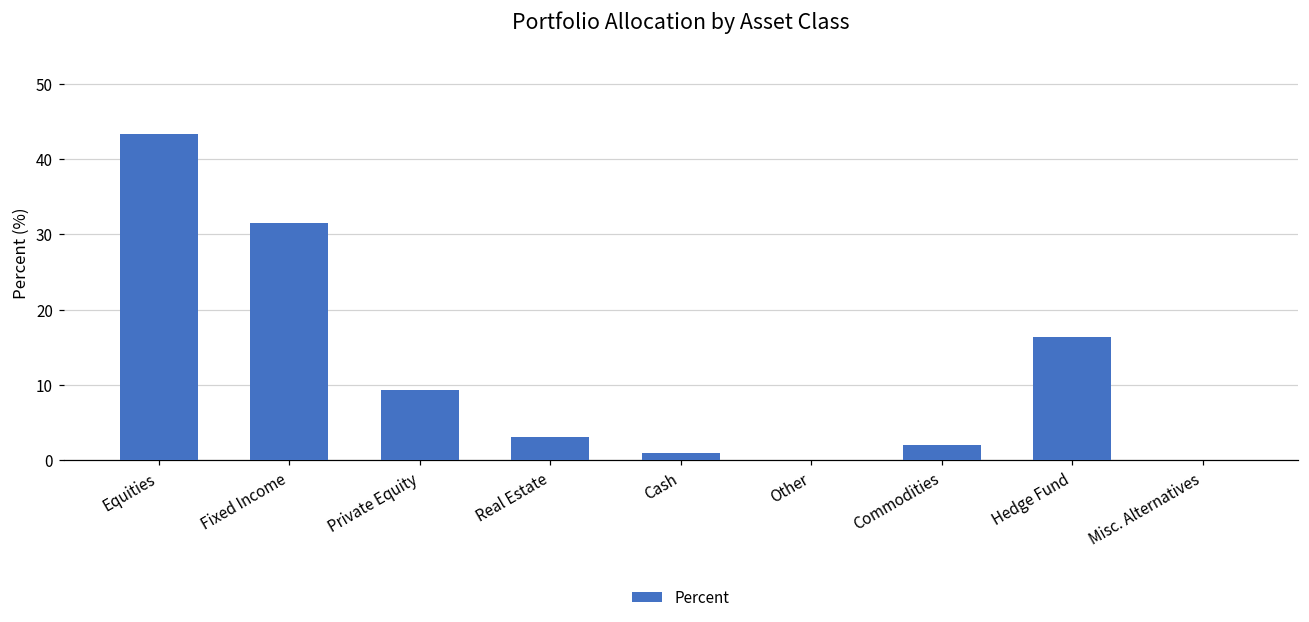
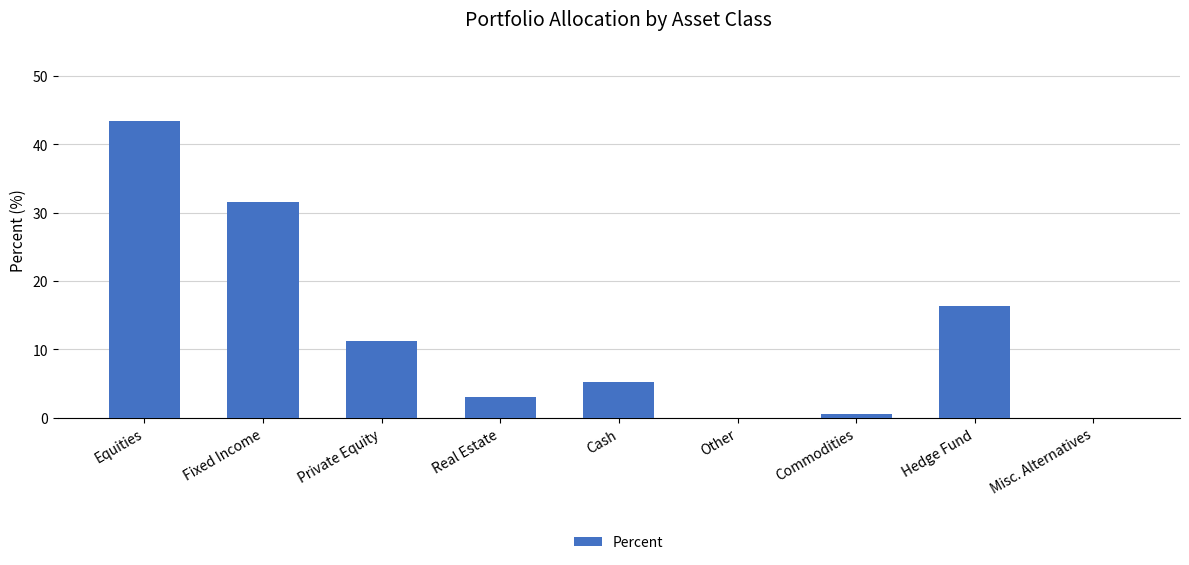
Private Equity: 9 -> 11
Cash: 1 -> 5
Commodities: 2 -> 1
